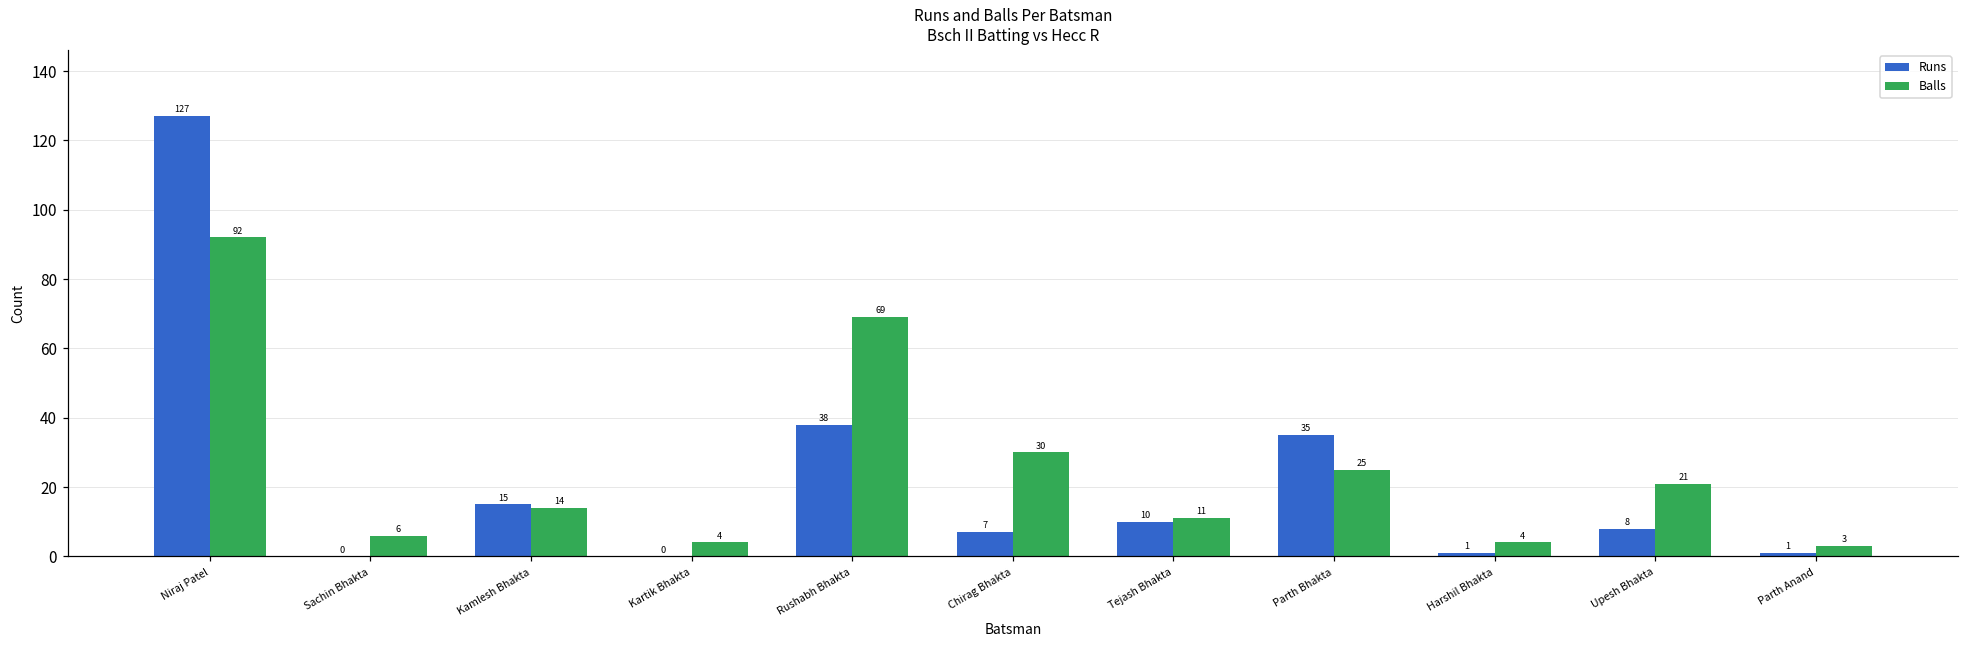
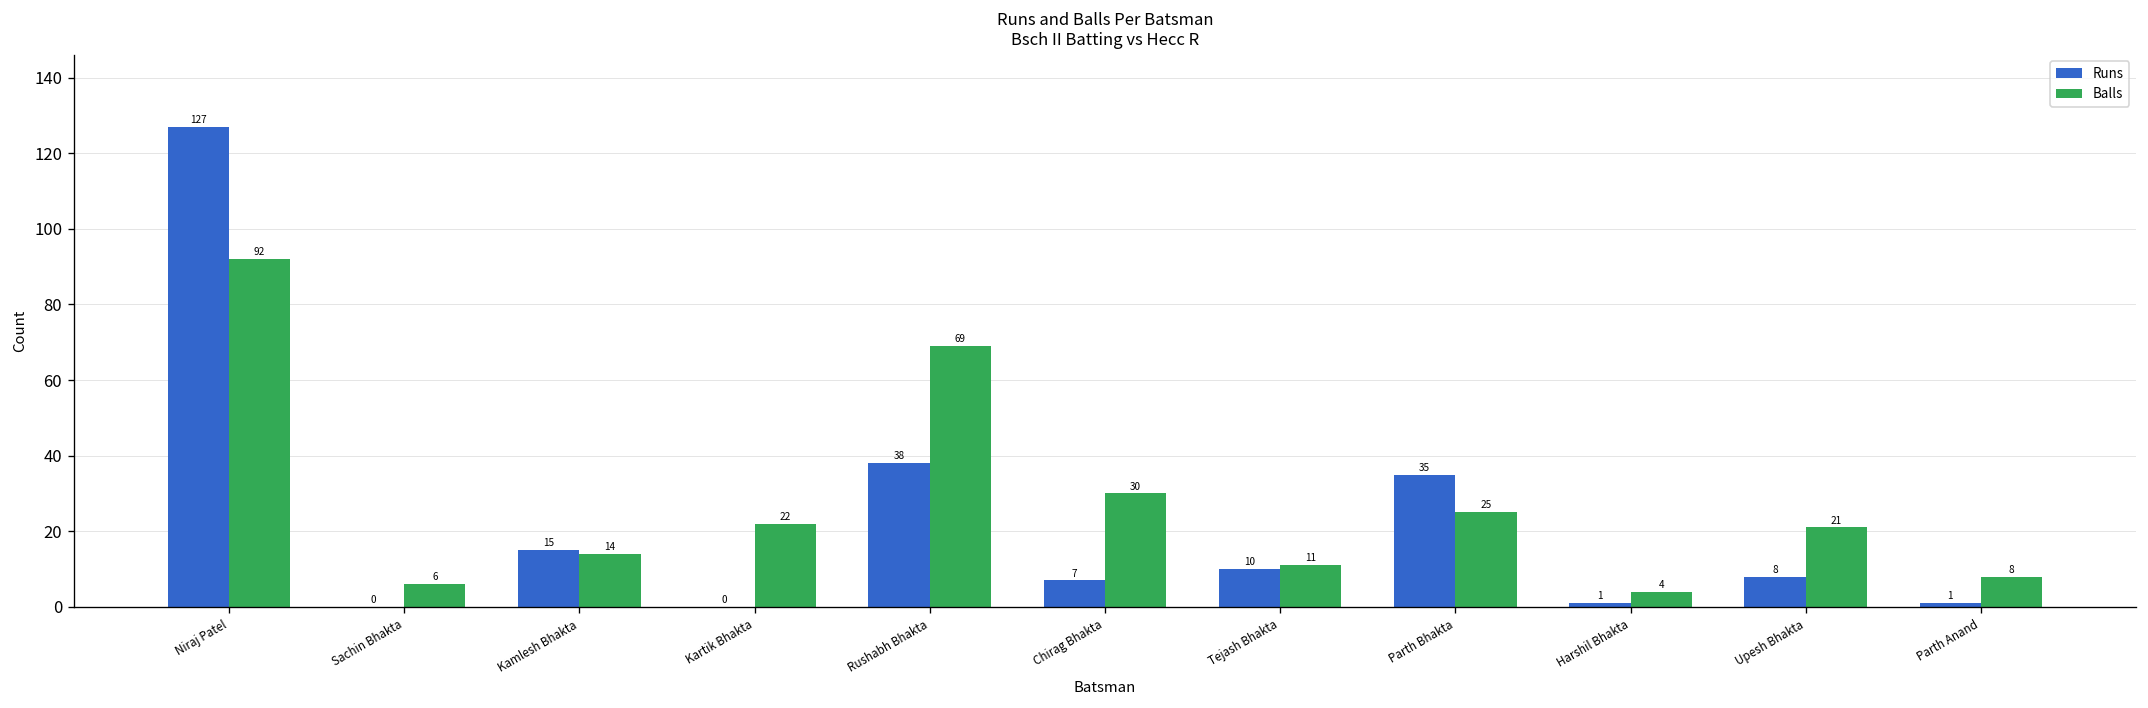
Balls, Kartik Bhakta: 4 -> 22
Balls, Parth Anand: 3 -> 8
